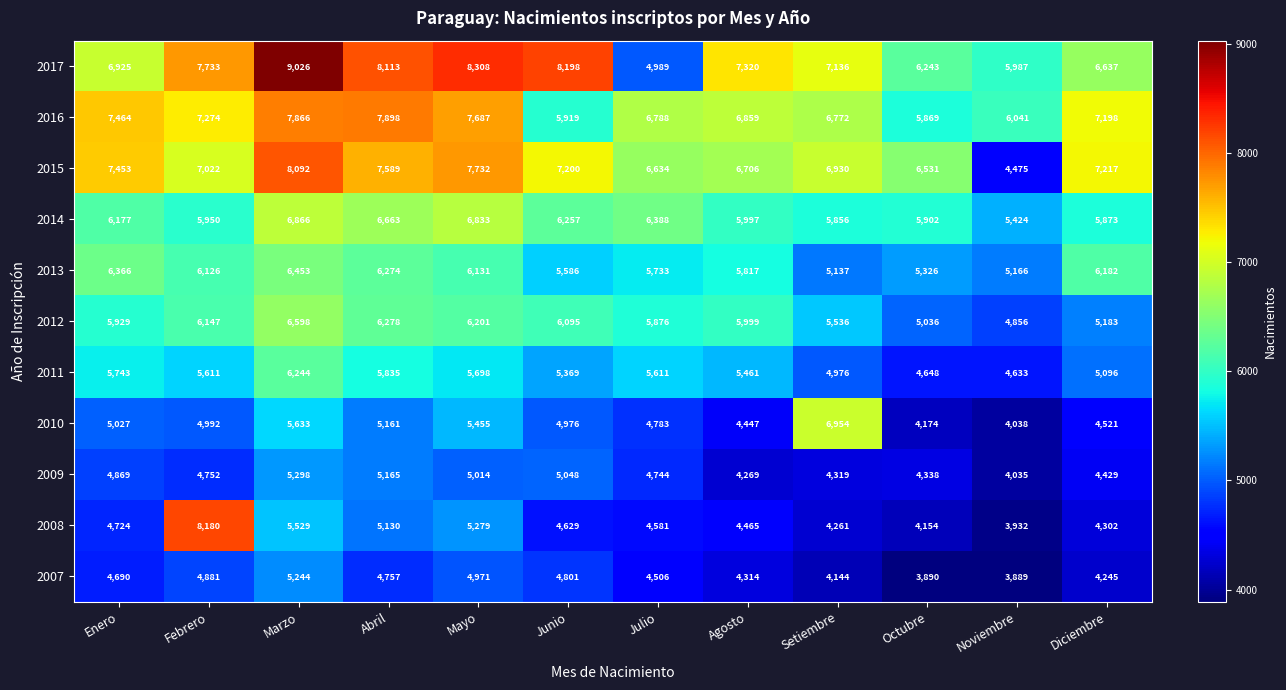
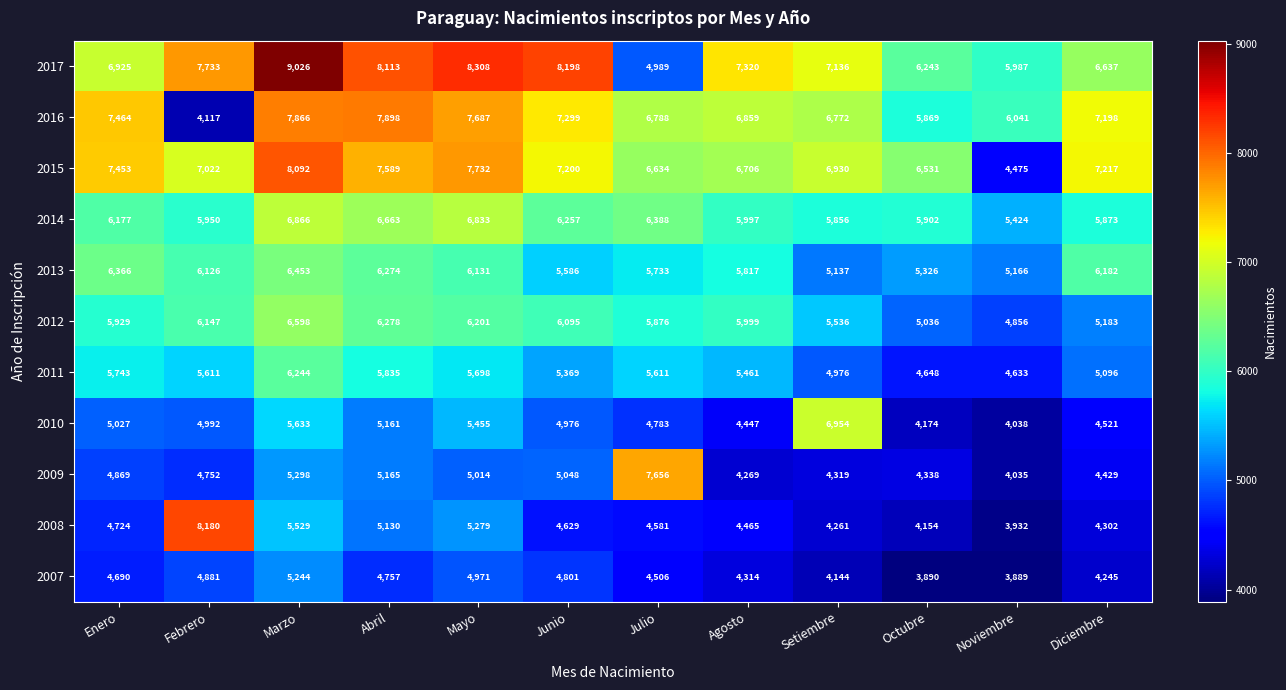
2016, Febrero: 7,274 -> 4,117
2016, Junio: 5,919 -> 7,299
2009, Julio: 4,744 -> 7,656
